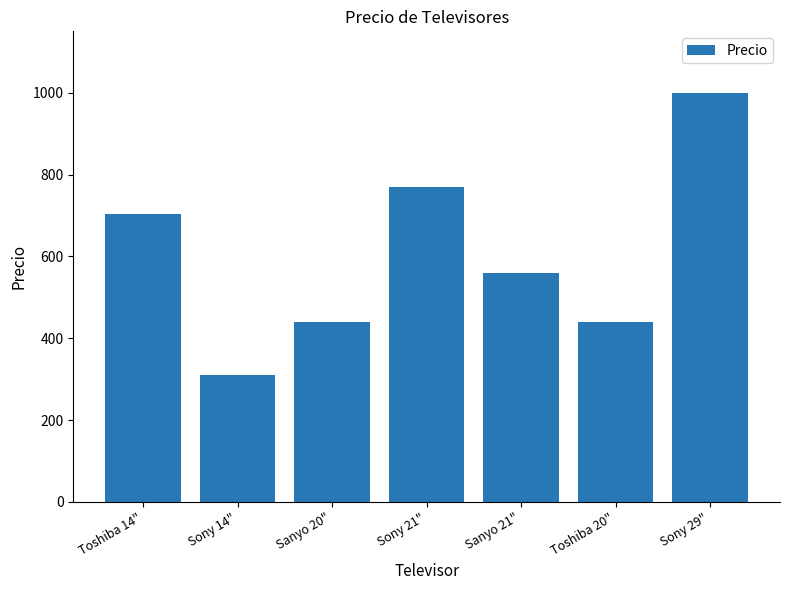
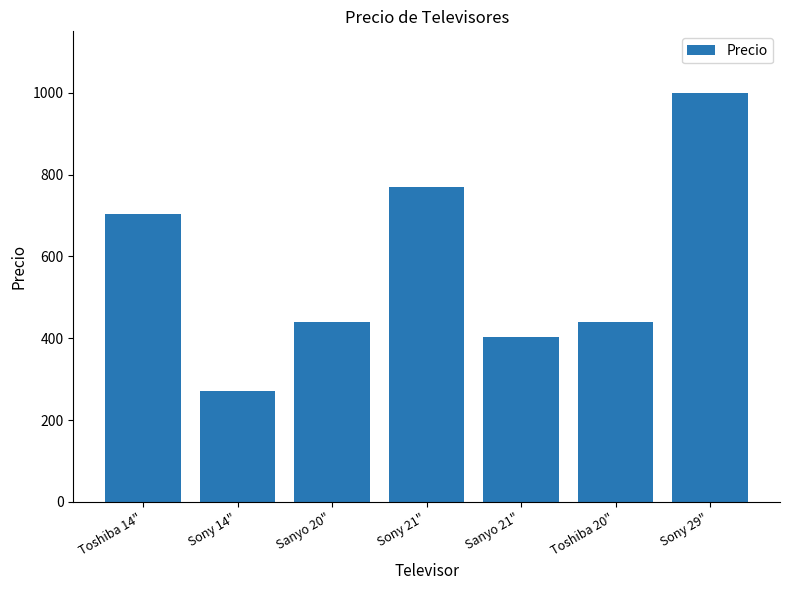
Sony 14": 310 -> 270
Sanyo 21": 560 -> 400
